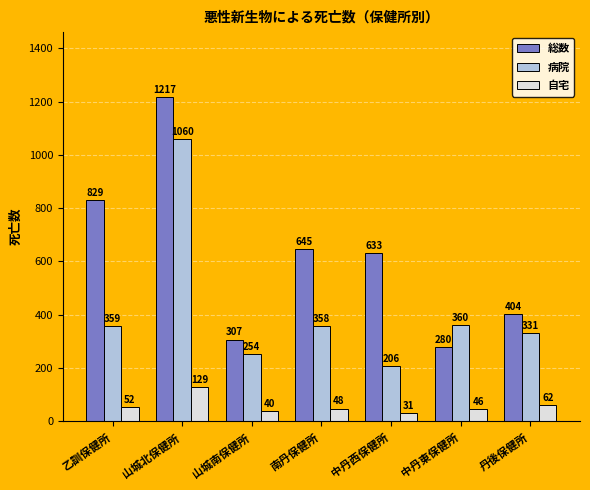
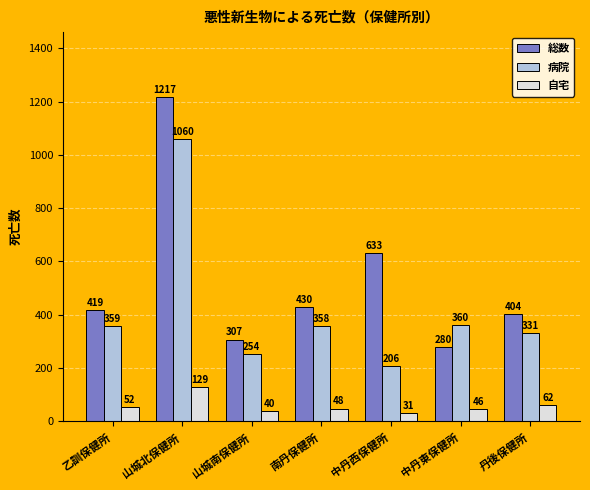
総数, 乙訓保健所: 829 -> 419
総数, 南丹保健所: 645 -> 430
